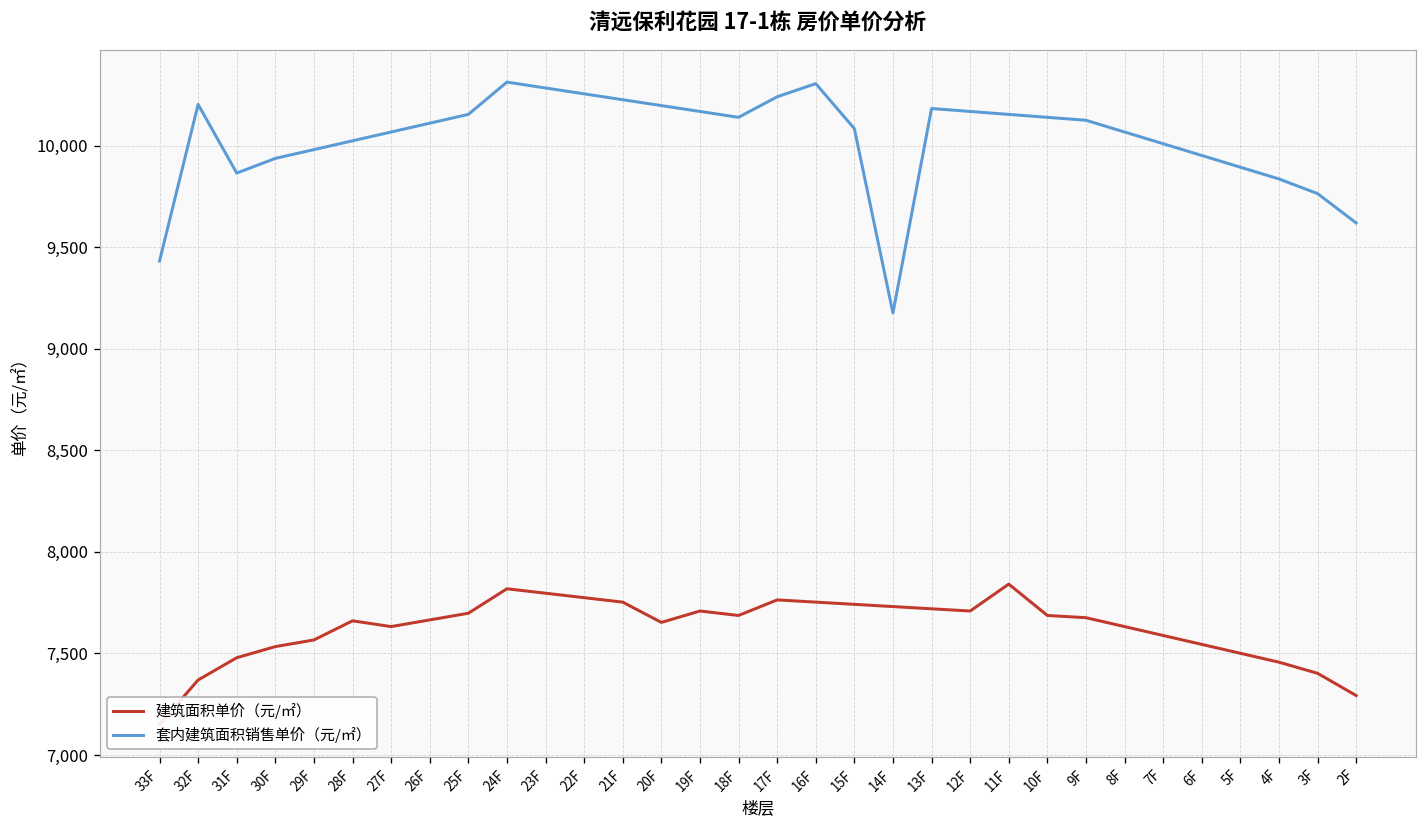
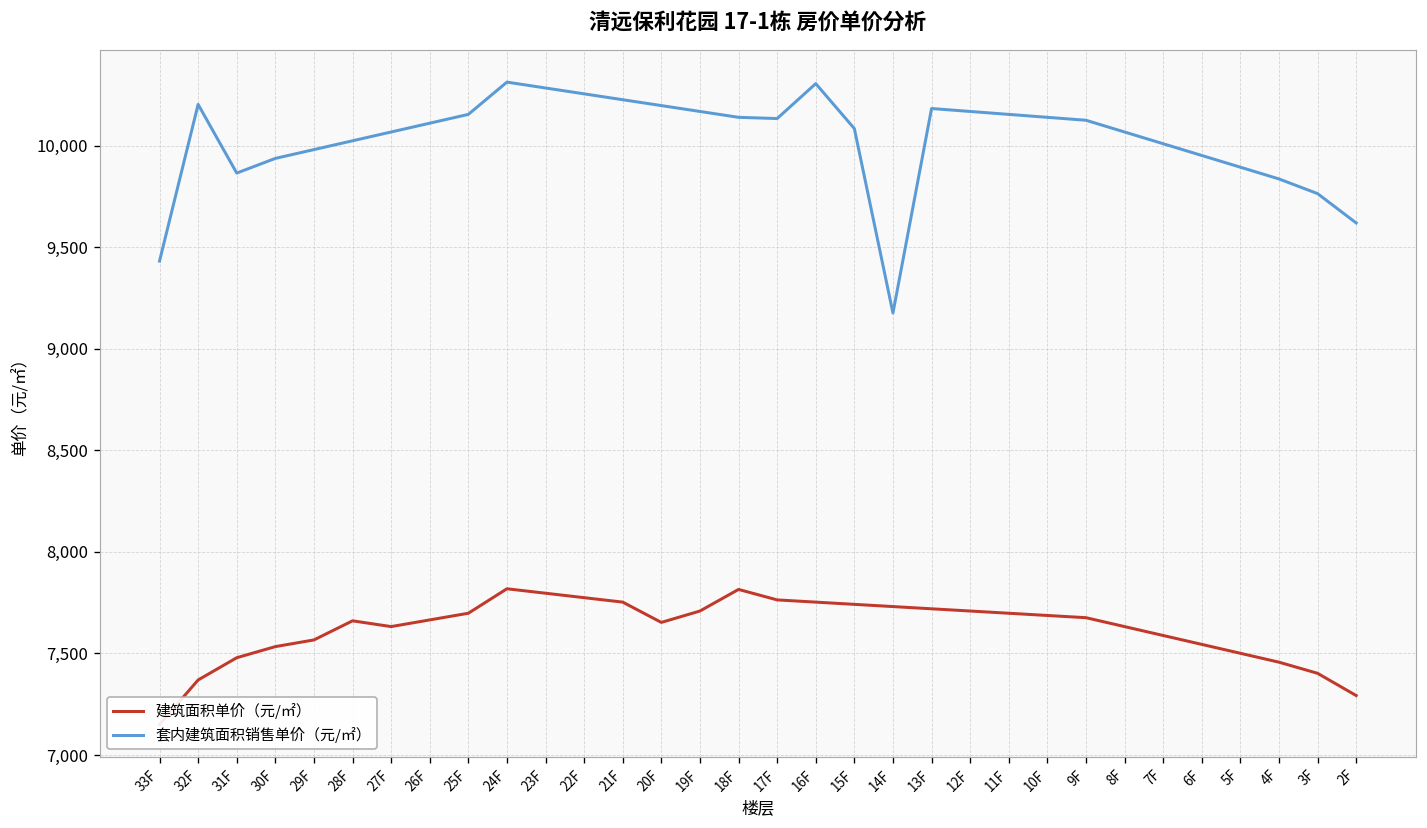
建筑面积单价（元/㎡）, 18F: 7,690 -> 7,820
套内建筑面积销售单价（元/㎡）, 17F: 10,240 -> 10,130
建筑面积单价（元/㎡）, 11F: 7,840 -> 7,700
